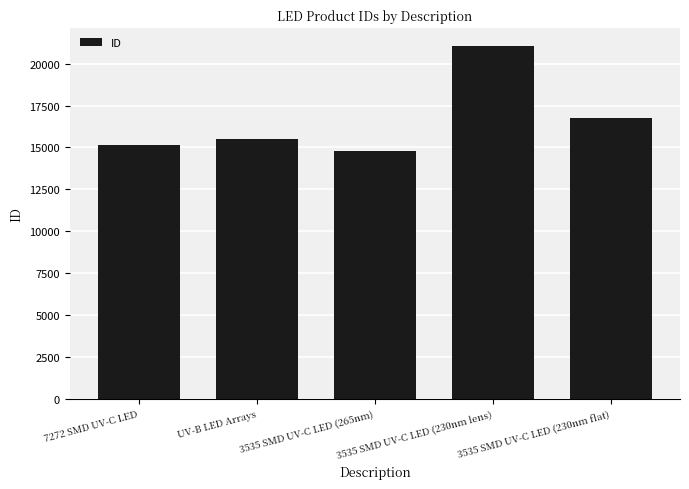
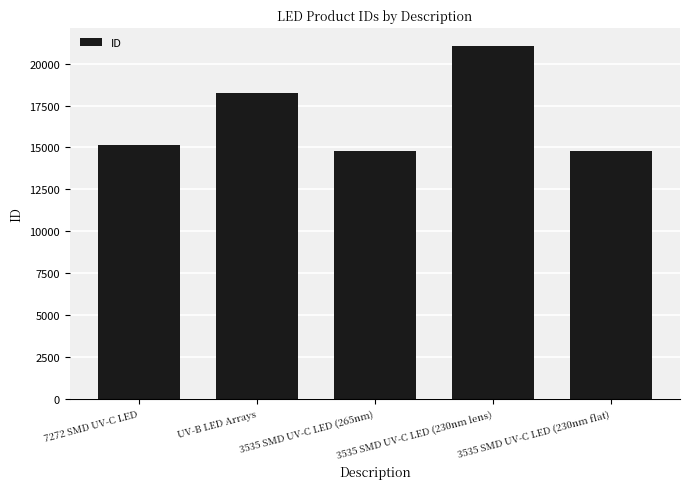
UV-B LED Arrays: 15500 -> 18200
3535 SMD UV-C LED (230nm flat): 16700 -> 14800
